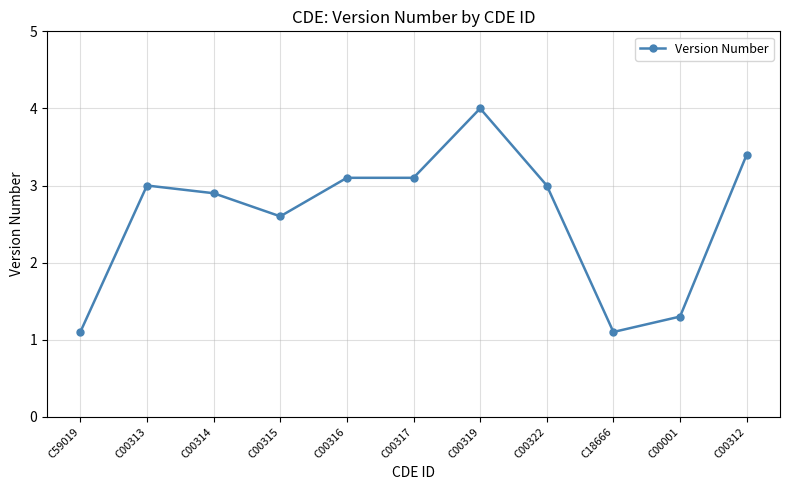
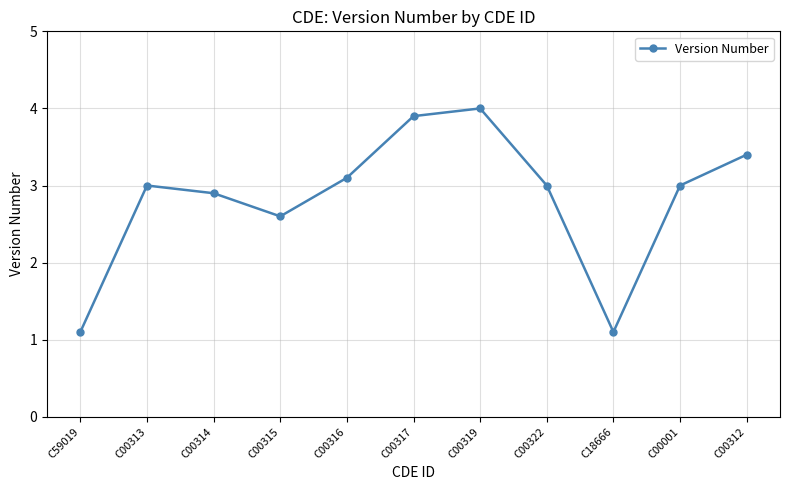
C00317: 3.1 -> 3.9
C00001: 1.3 -> 3.0
